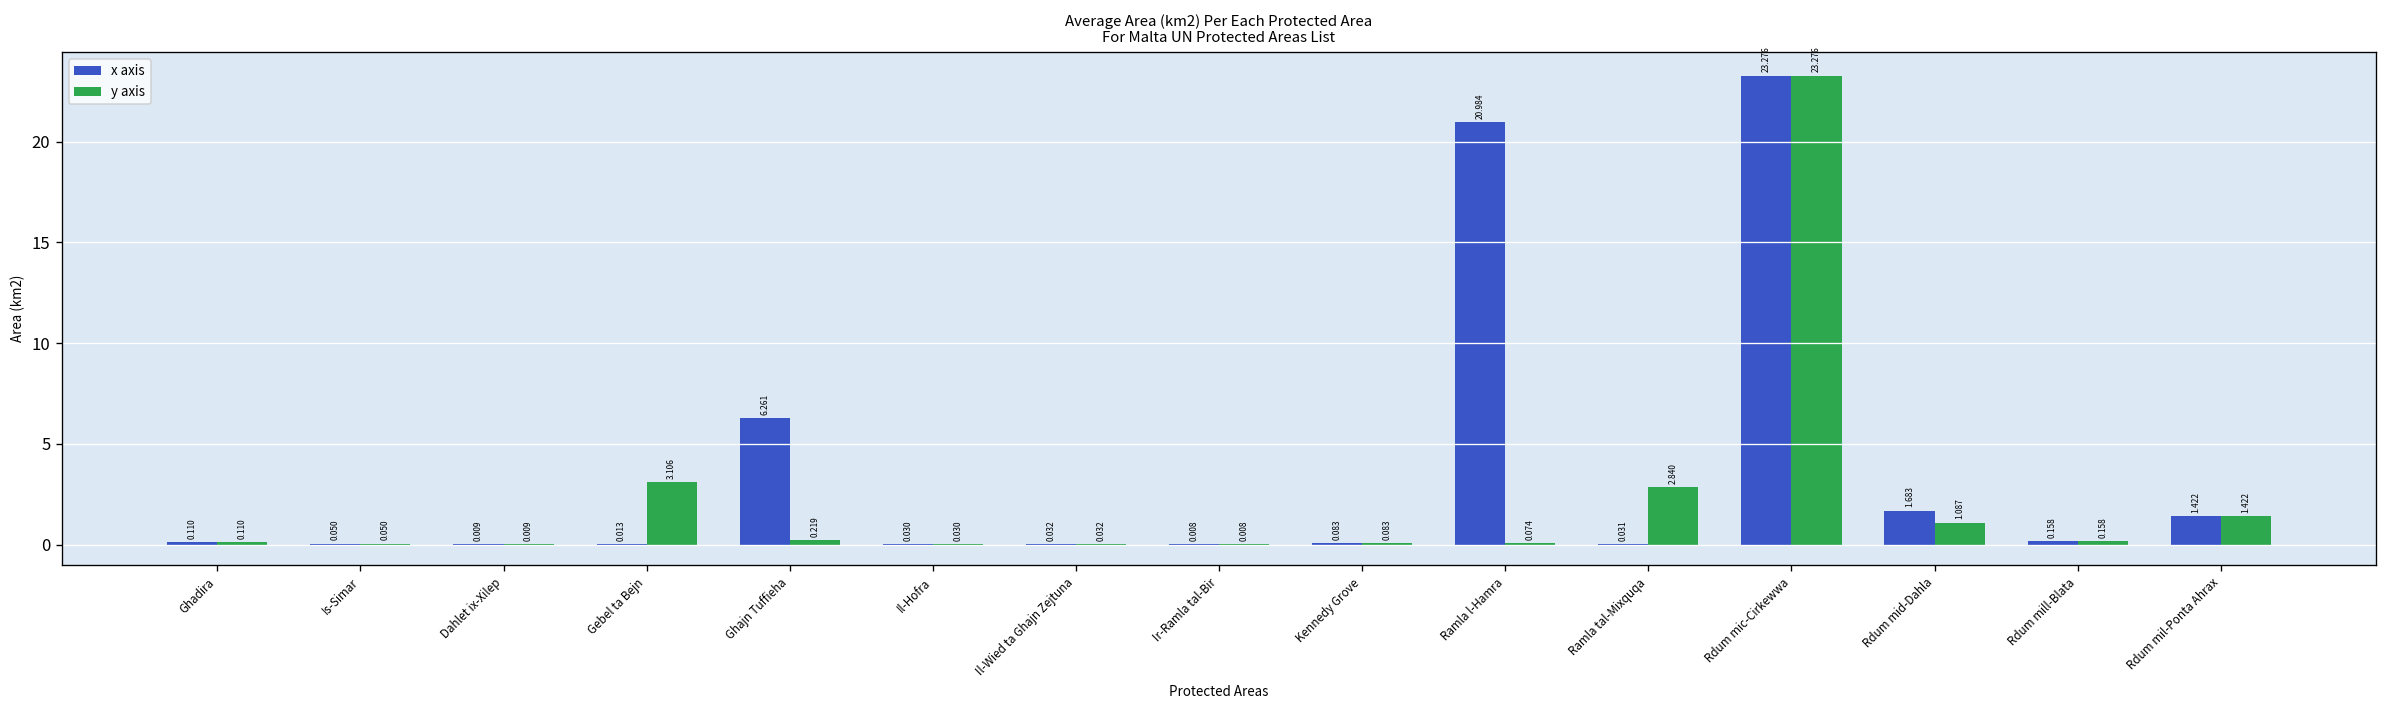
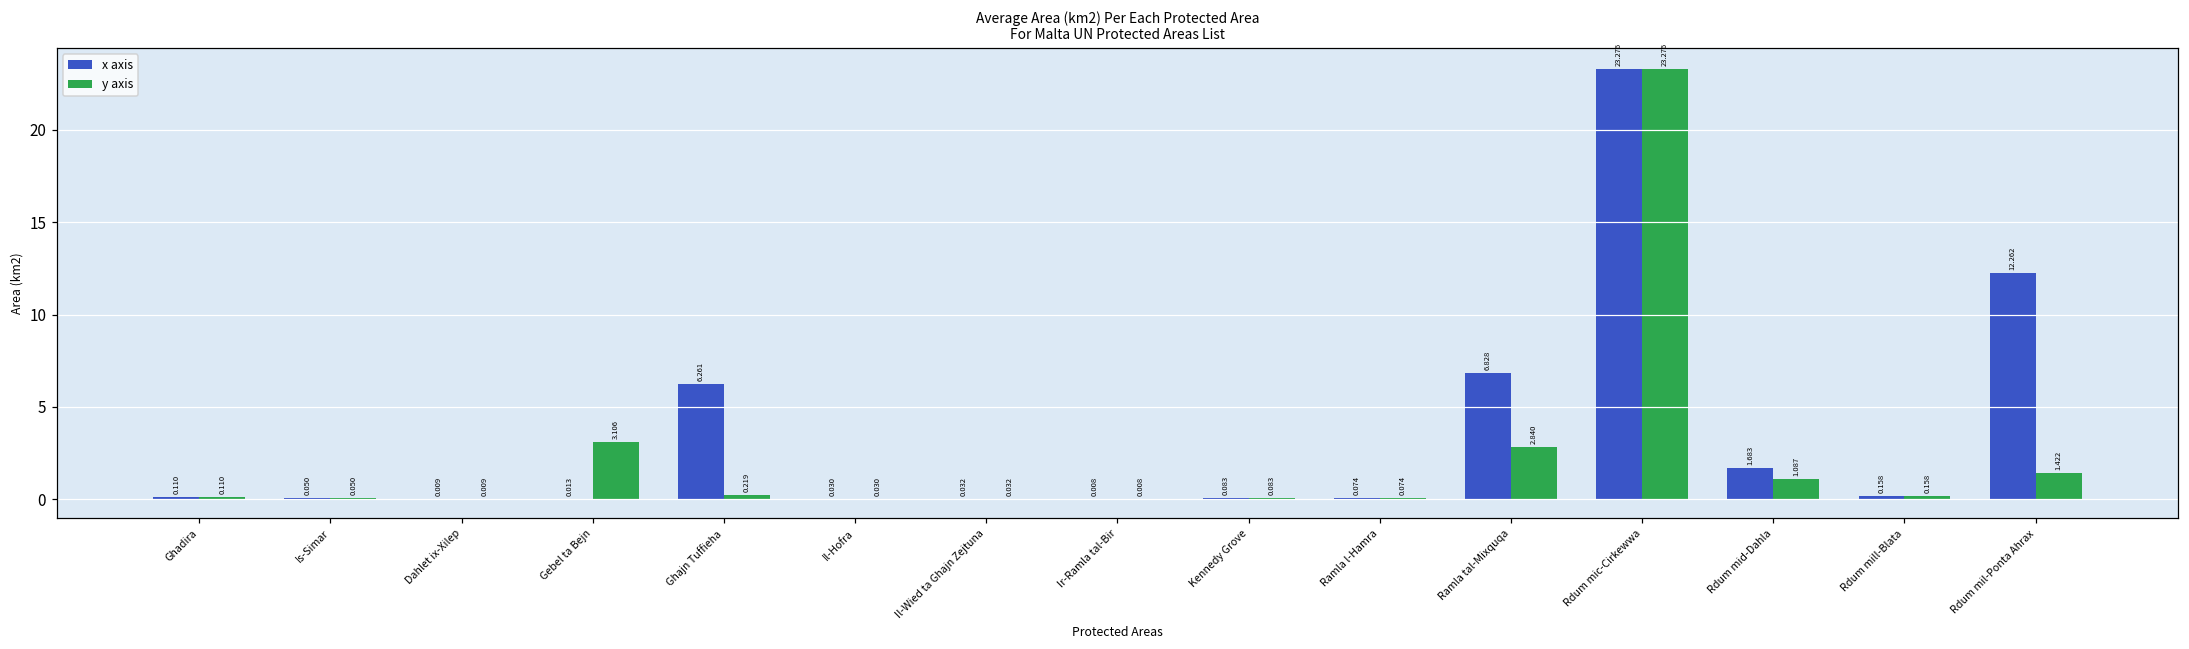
x axis, Ramla l-Hamra: 20.984 -> 0.074
x axis, Ramla tal-Mixquqa: 0.031 -> 6.828
x axis, Rdum mil-Ponta Ahrax: 1.422 -> 12.262
